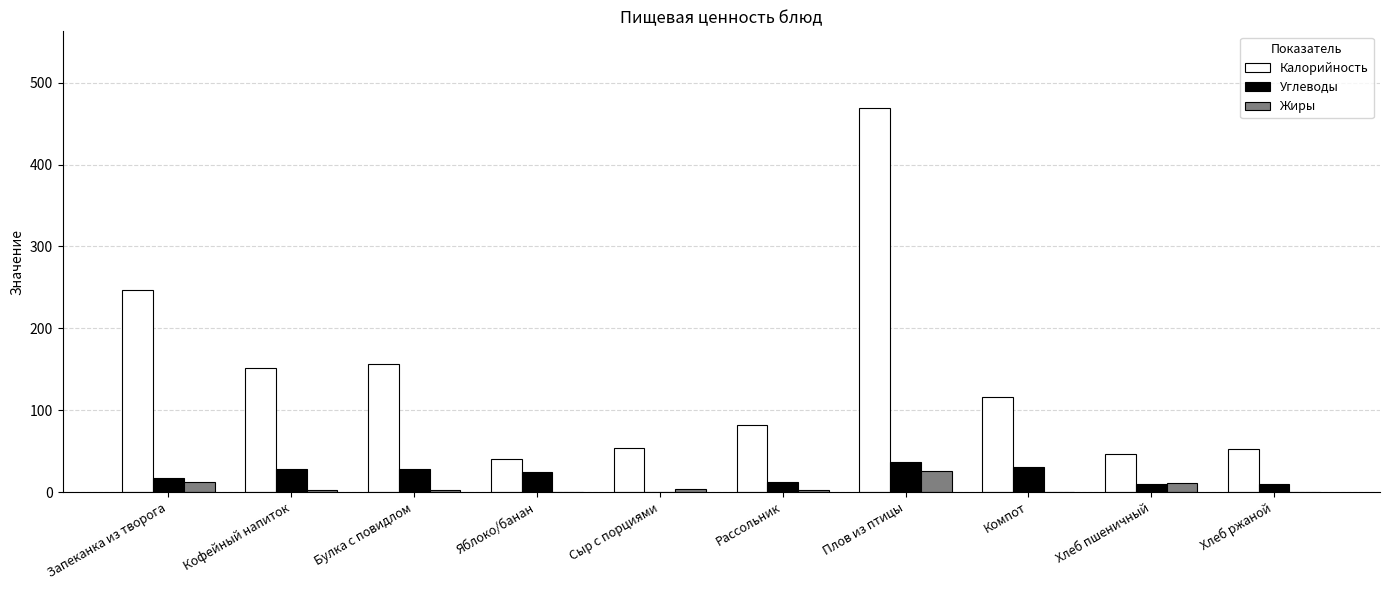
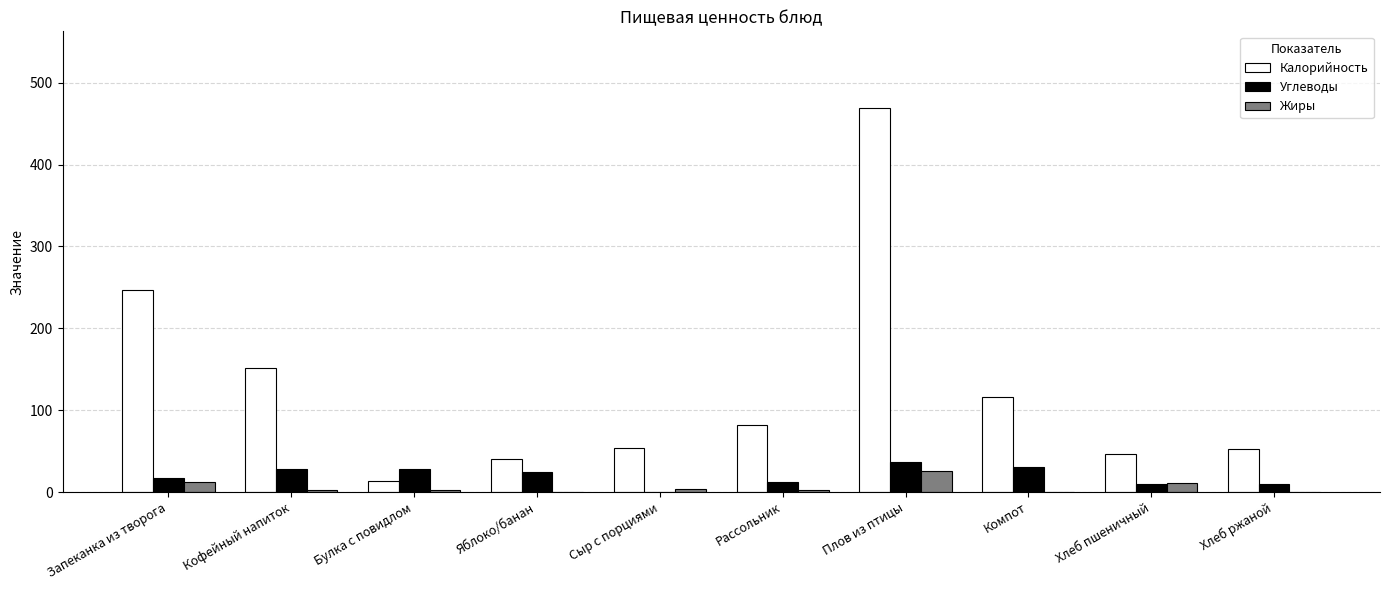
Калорийность, Булка с повидлом: 160 -> 10
